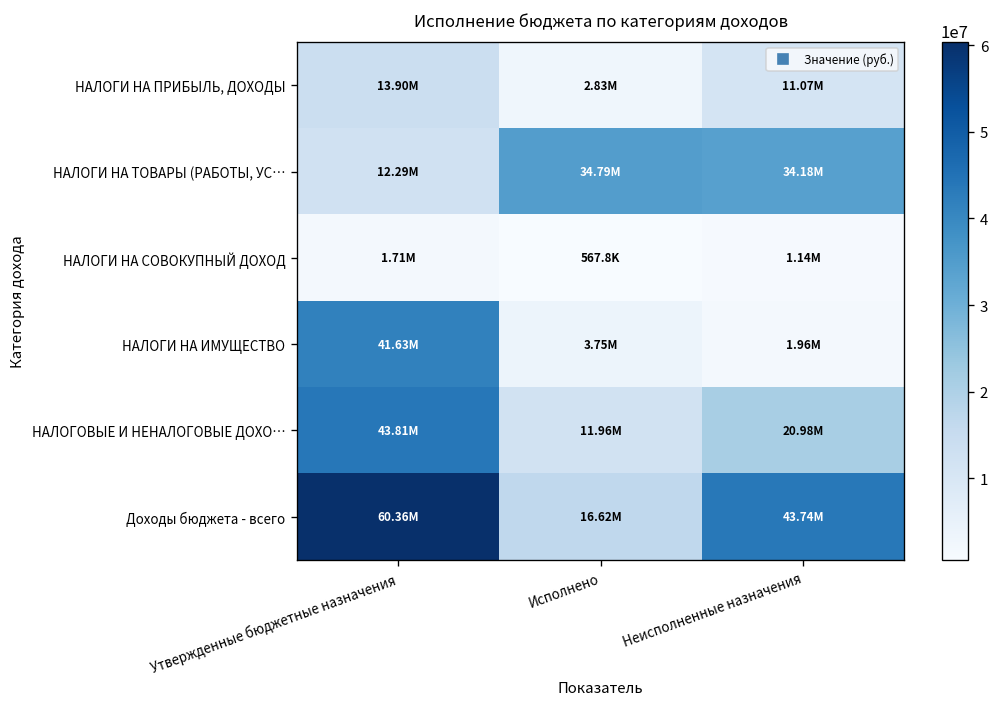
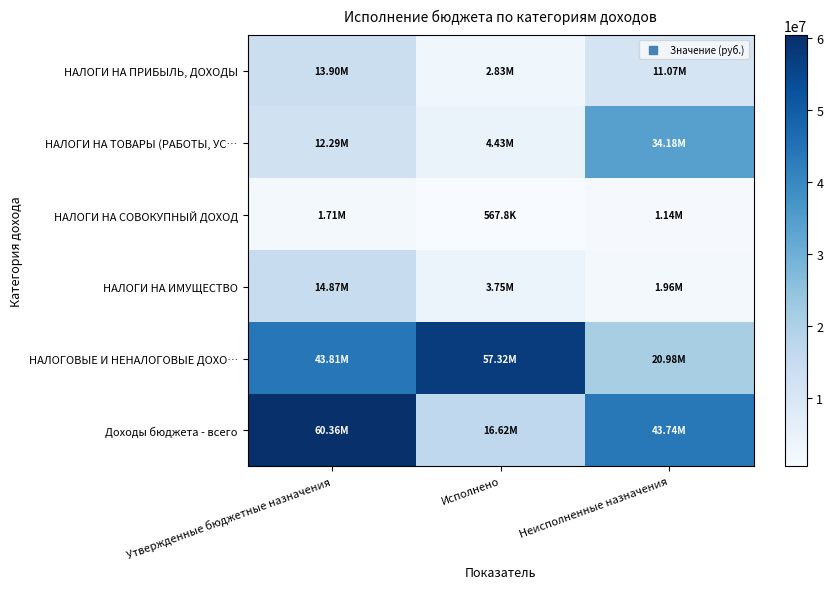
НАЛОГИ НА ТОВАРЫ (РАБОТЫ, УС…, Исполнено: 34.79M -> 4.43M
НАЛОГИ НА ИМУЩЕСТВО, Утвержденные бюджетные назначения: 41.63M -> 14.87M
НАЛОГОВЫЕ И НЕНАЛОГОВЫЕ ДОХО…, Исполнено: 11.96M -> 57.32M
